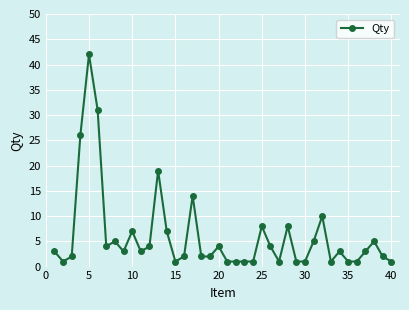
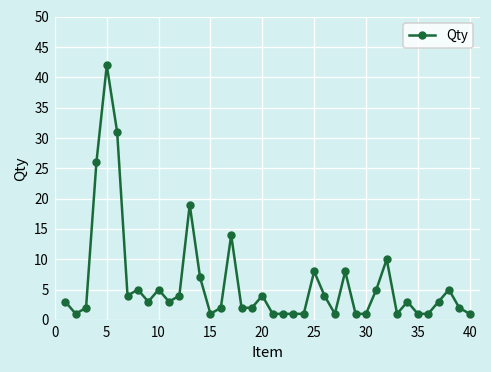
10: 7 -> 5
